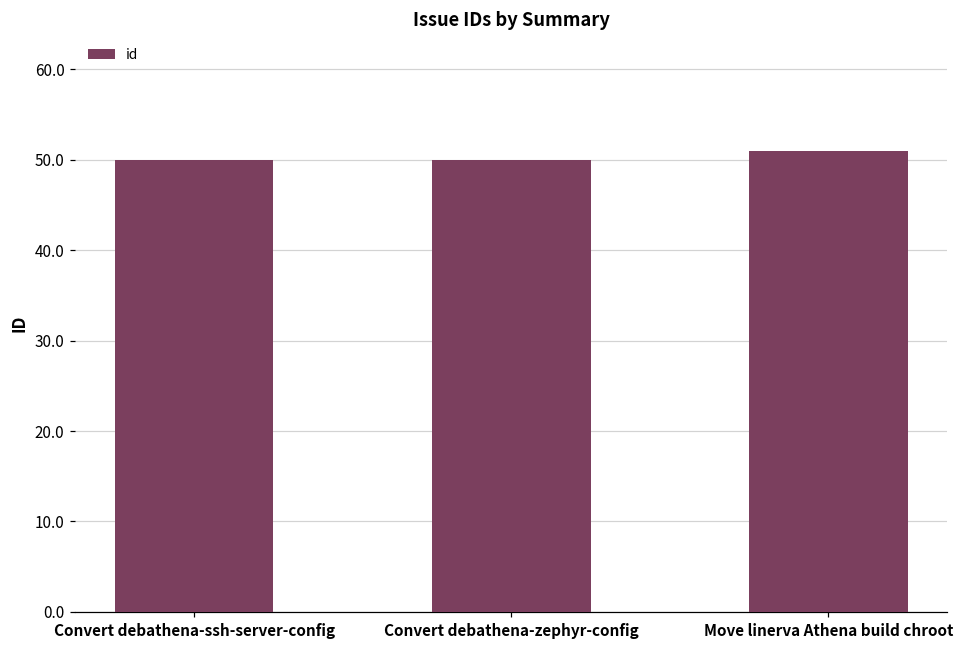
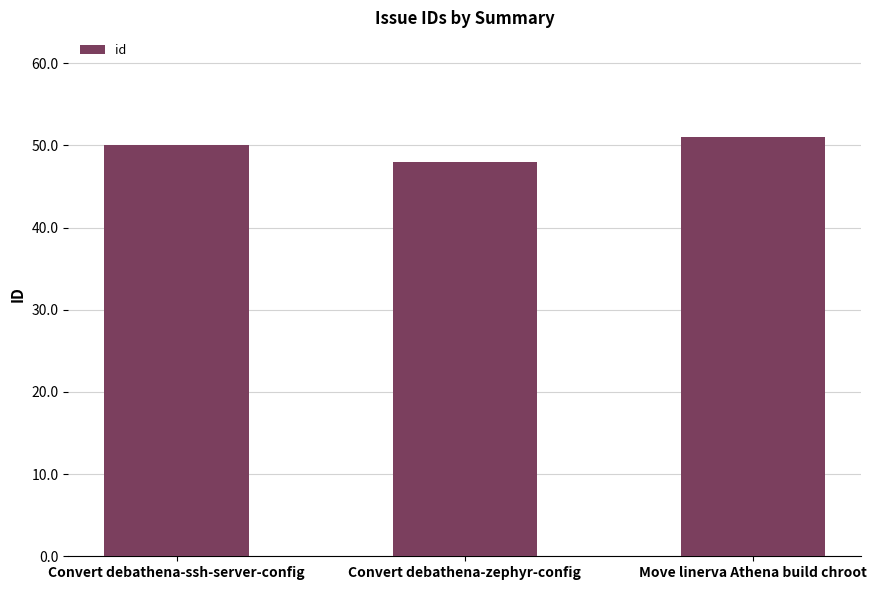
Convert debathena-zephyr-config: 50 -> 48
